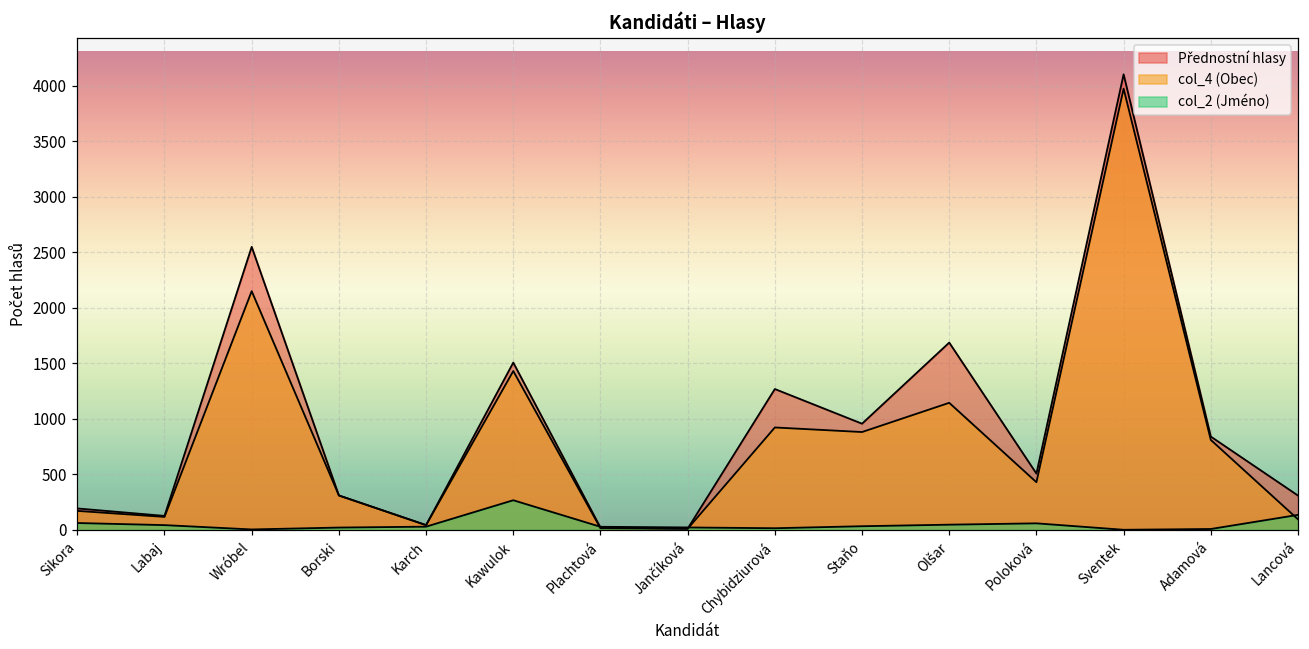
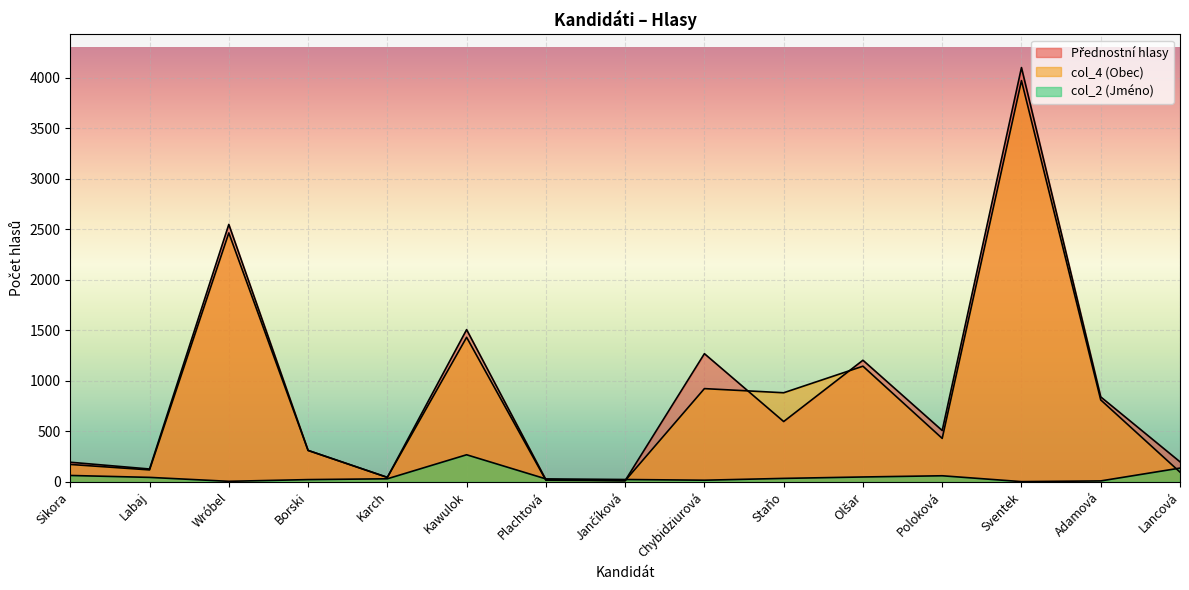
col_4 (Obec), Wróbel: 2150 -> 2460
Přednostní hlasy, Staňo: 960 -> 600
Přednostní hlasy, Olšar: 1690 -> 1200
Přednostní hlasy, Lancová: 310 -> 200
